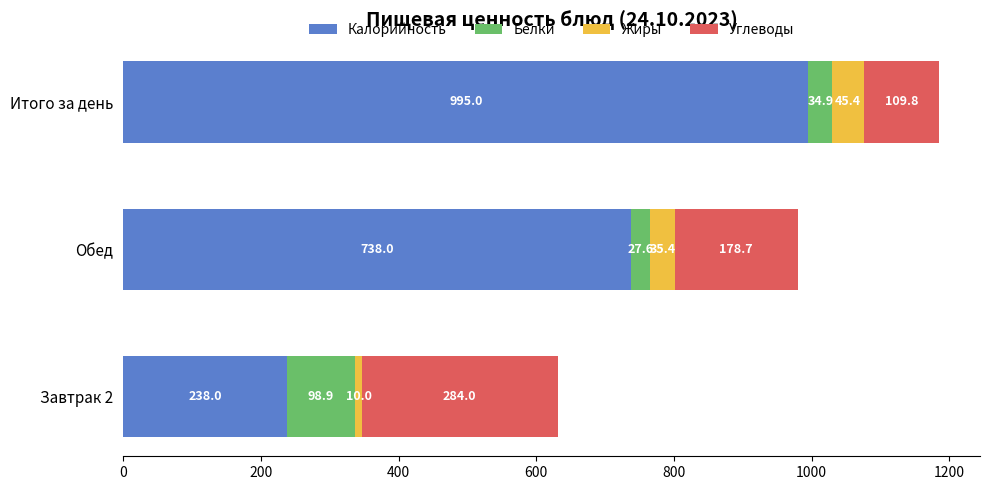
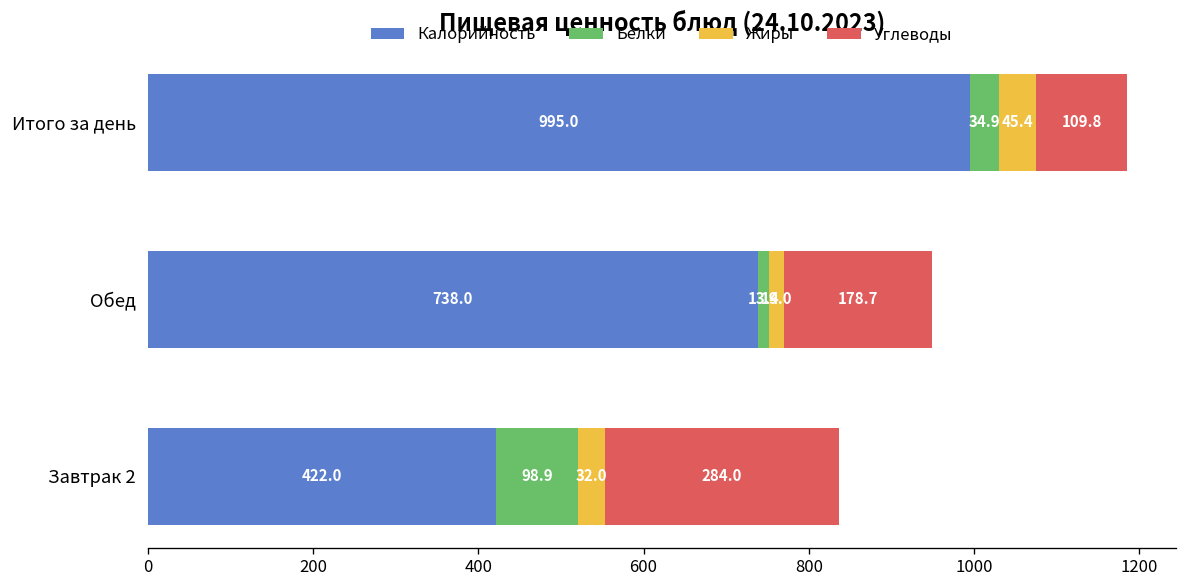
Белки, Обед: 27.6 -> 13.4
Жиры, Обед: 35.4 -> 19.0
Калорийность, Завтрак 2: 238.0 -> 422.0
Жиры, Завтрак 2: 10.0 -> 32.0
